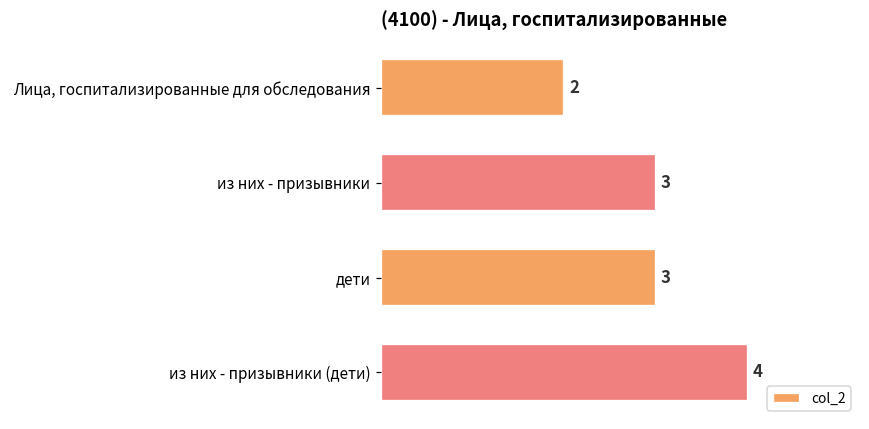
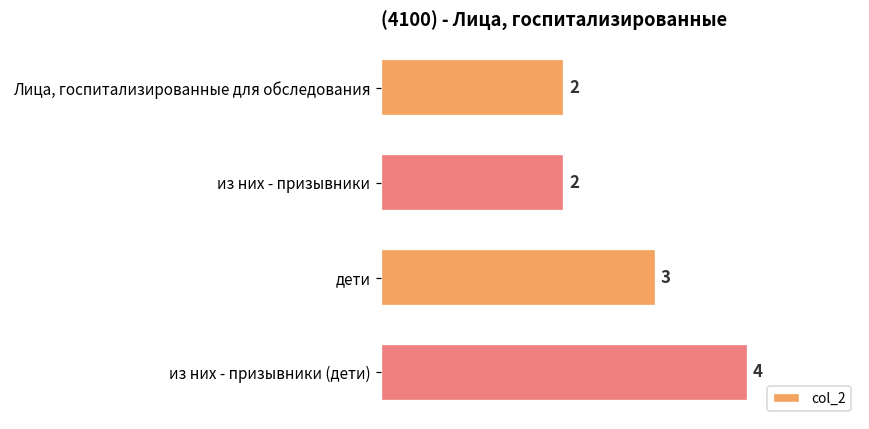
из них - призывники: 3 -> 2
